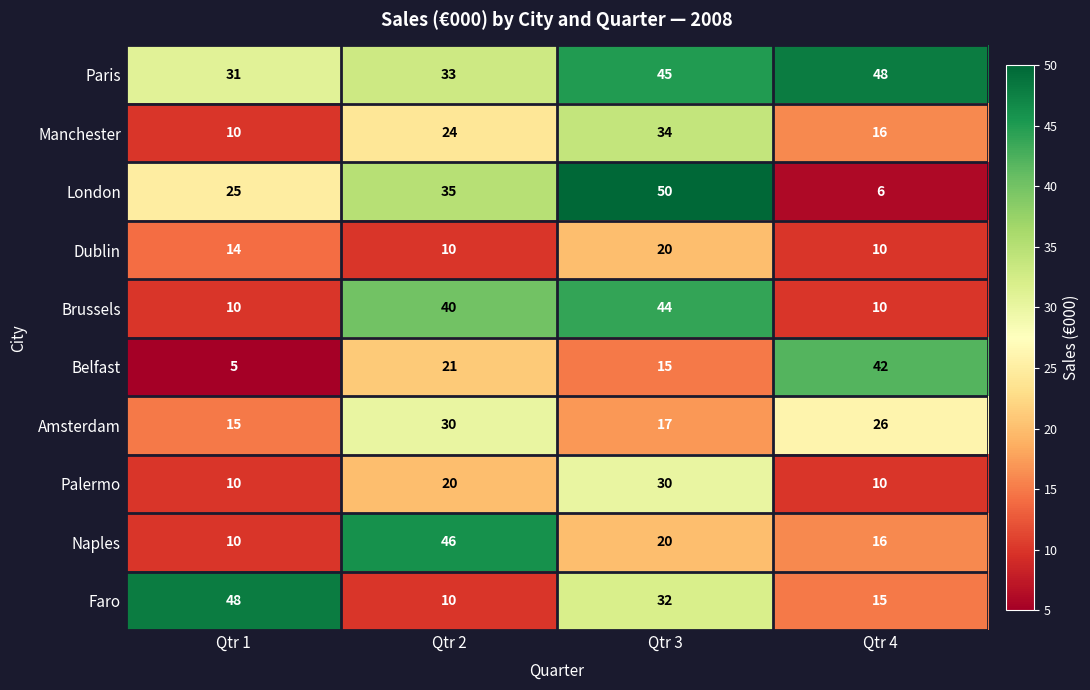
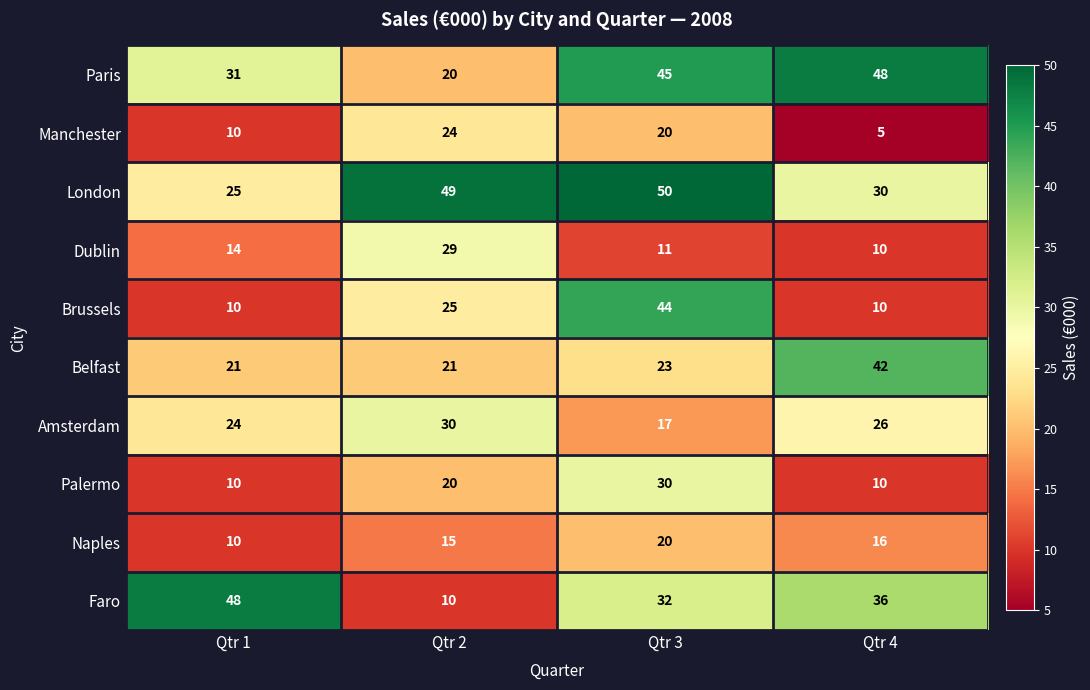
Paris, Qtr 2: 33 -> 20
Manchester, Qtr 3: 34 -> 20
Manchester, Qtr 4: 16 -> 5
London, Qtr 2: 35 -> 49
London, Qtr 4: 6 -> 30
Dublin, Qtr 2: 10 -> 29
Dublin, Qtr 3: 20 -> 11
Brussels, Qtr 2: 40 -> 25
Belfast, Qtr 1: 5 -> 21
Belfast, Qtr 3: 15 -> 23
Amsterdam, Qtr 1: 15 -> 24
Naples, Qtr 2: 46 -> 15
Faro, Qtr 4: 15 -> 36
